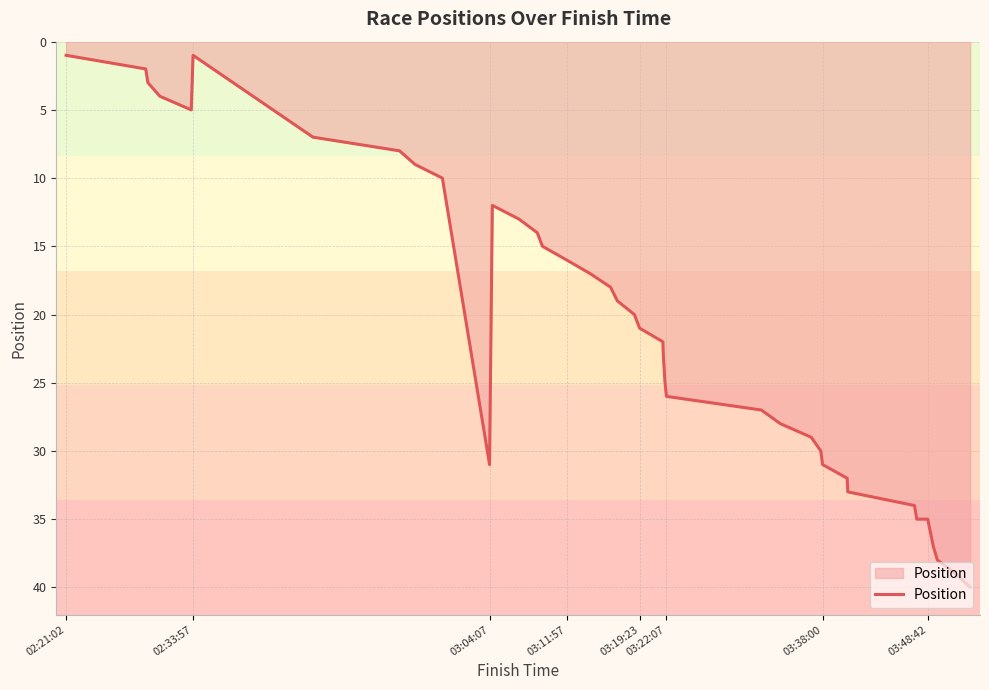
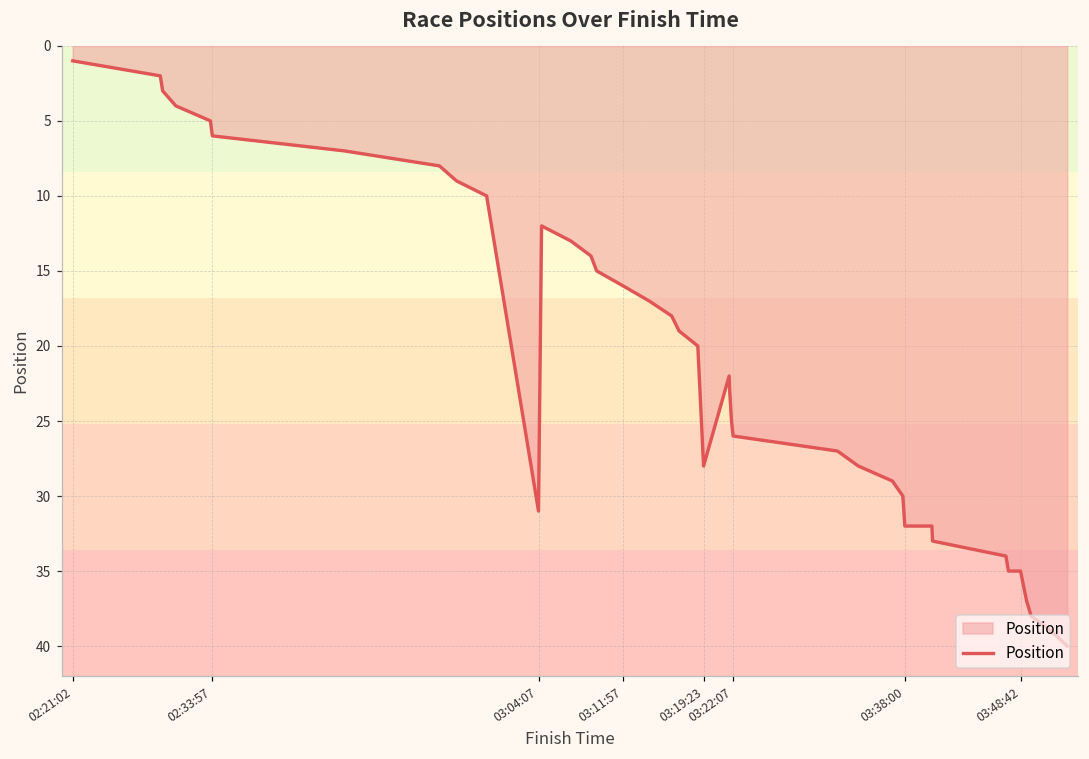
02:33:57: 1 -> 6
03:19:23: 21 -> 28
03:38:00: 31 -> 32
